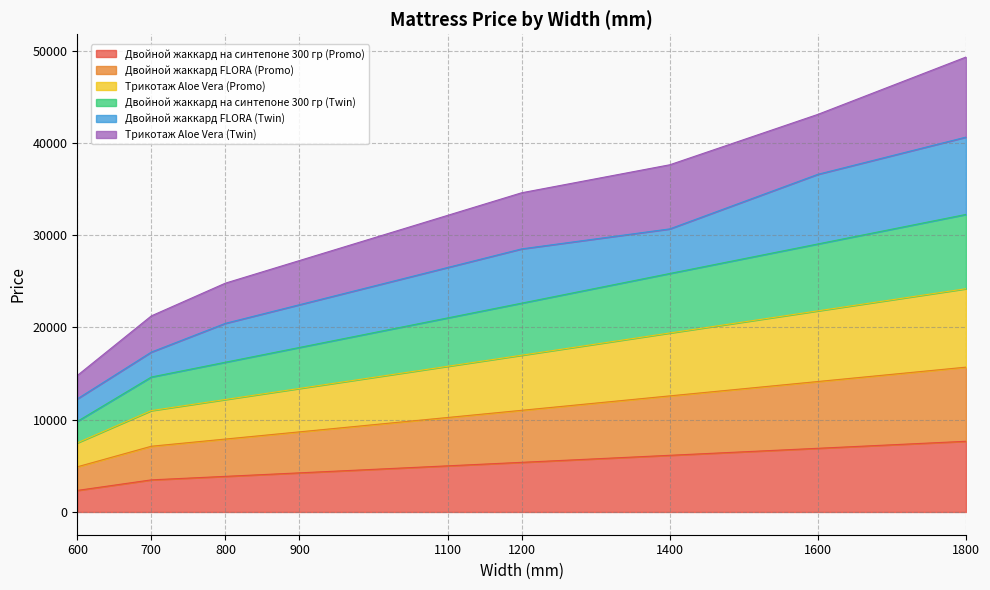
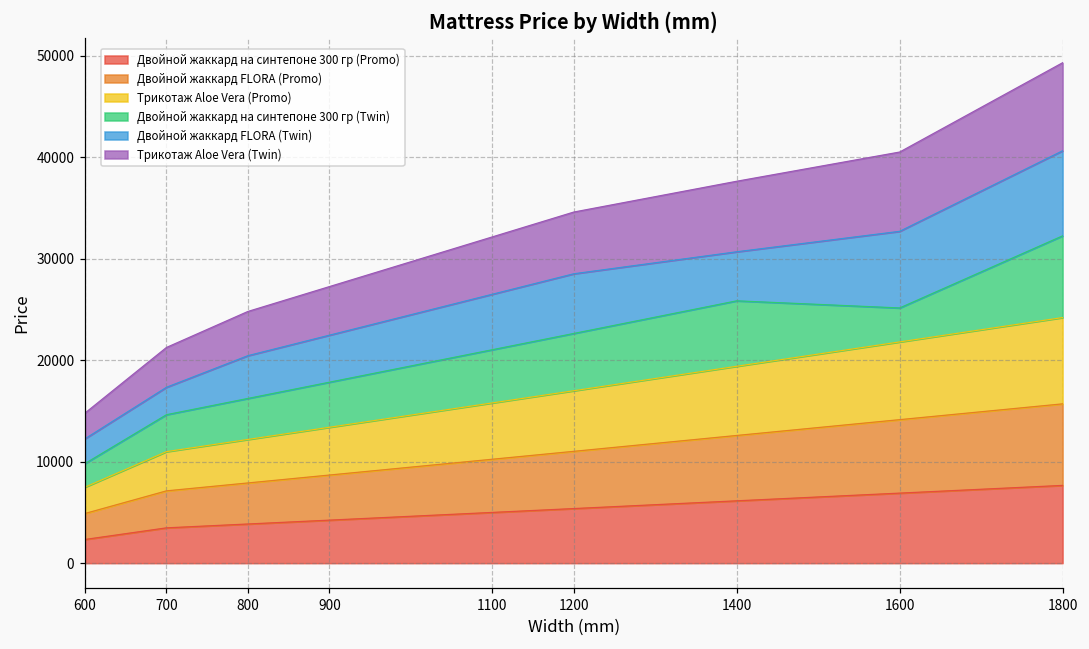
Двойной жаккард на синтепоне 300 гр (Twin), 1600: 7000 -> 3000
Трикотаж Aloe Vera (Twin), 1600: 6000 -> 8000
